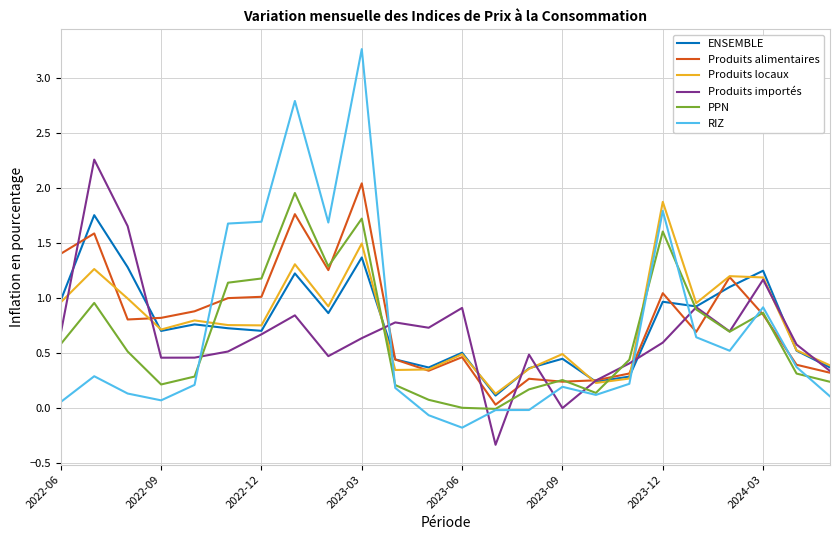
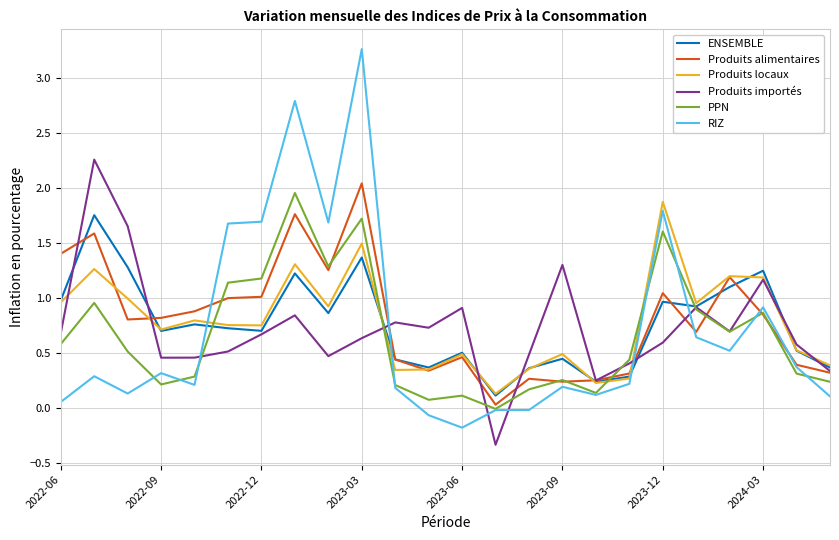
RIZ, 2022-09: 0.07 -> 0.32
PPN, 2023-06: 0.00 -> 0.12
Produits importés, 2023-09: 0.00 -> 1.30
